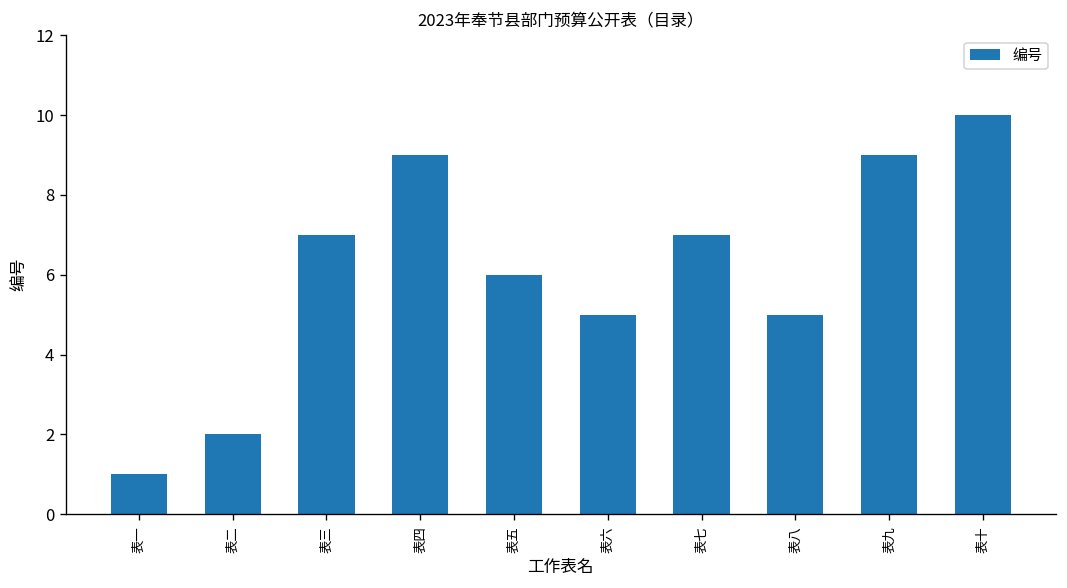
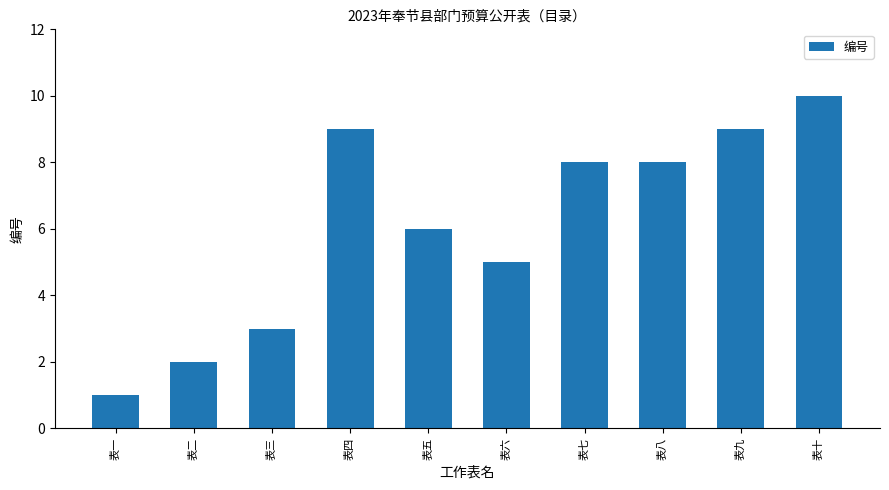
表三: 7 -> 3
表七: 7 -> 8
表八: 5 -> 8
